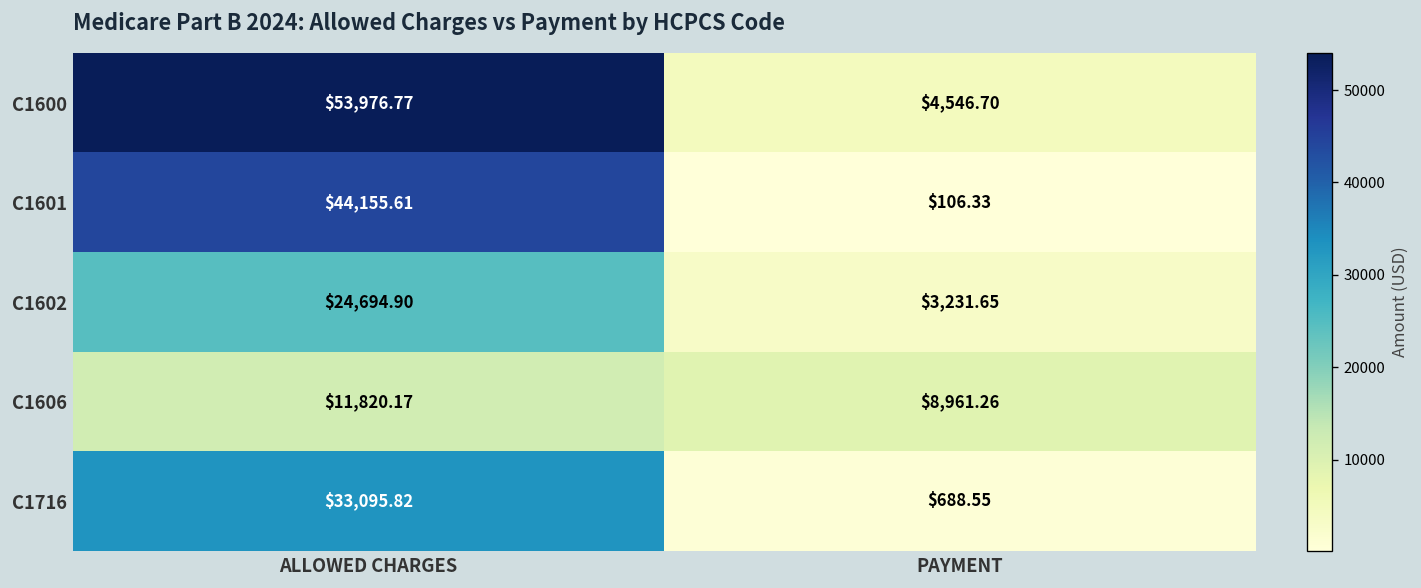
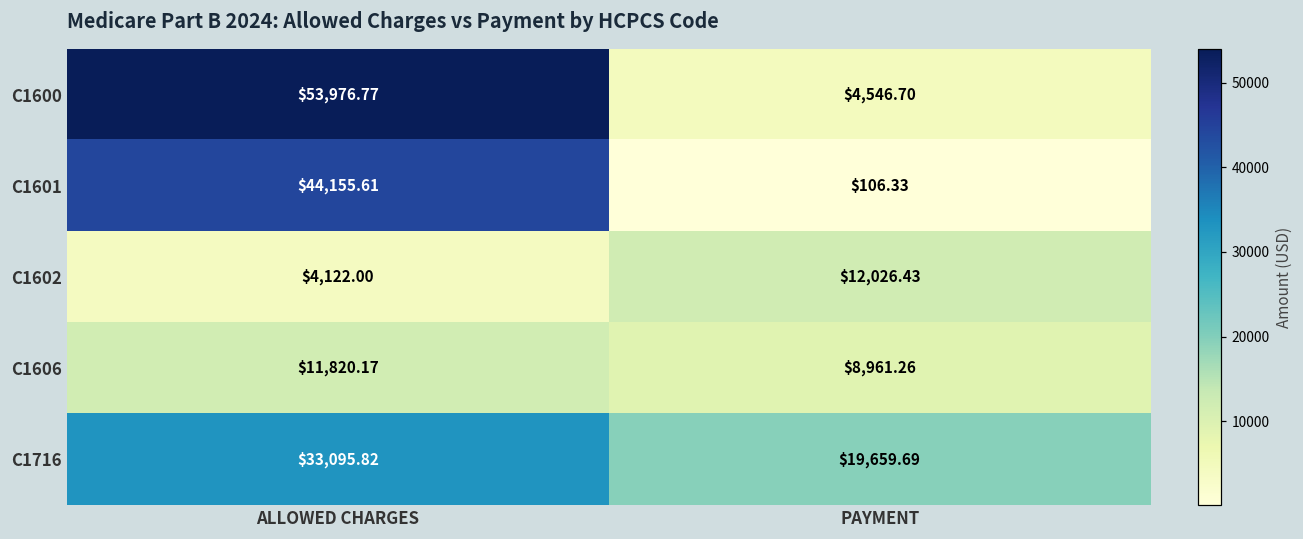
C1602, ALLOWED CHARGES: $24,694.90 -> $4,122.00
C1602, PAYMENT: $3,231.65 -> $12,026.43
C1716, PAYMENT: $688.55 -> $19,659.69
